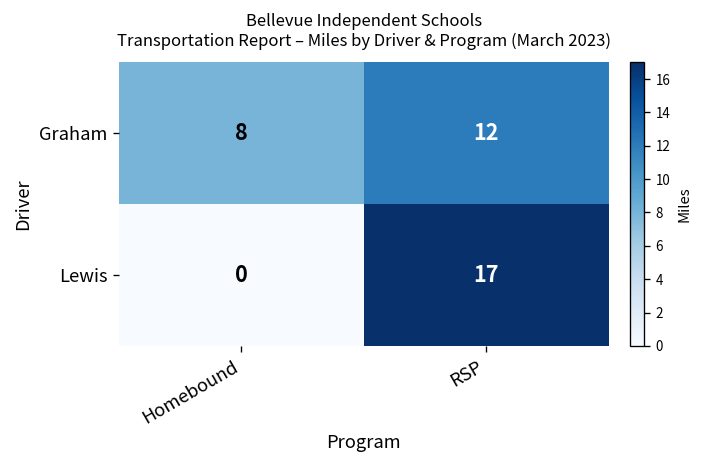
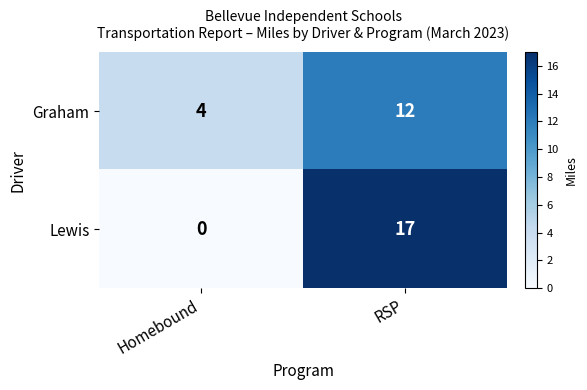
Graham, Homebound: 8 -> 4
